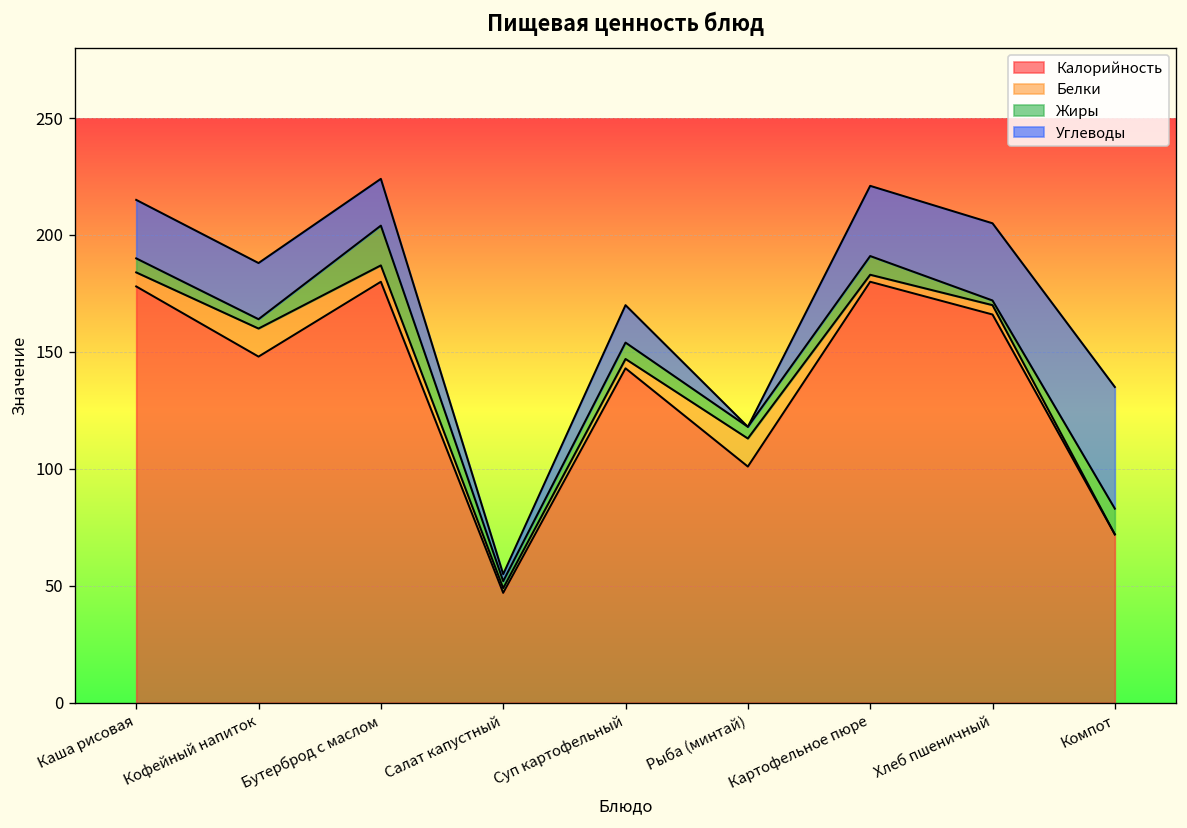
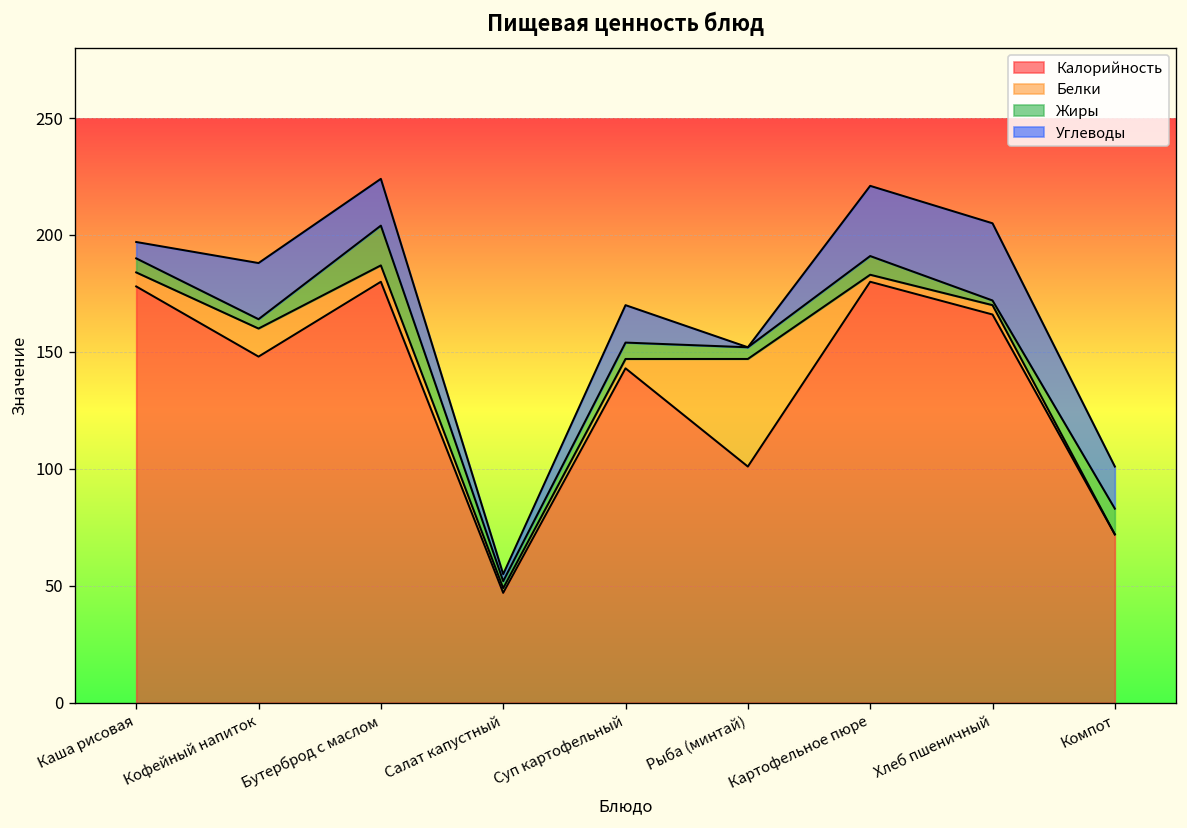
Углеводы, Каша рисовая: 25 -> 7
Белки, Рыба (минтай): 12 -> 46
Углеводы, Компот: 52 -> 18
